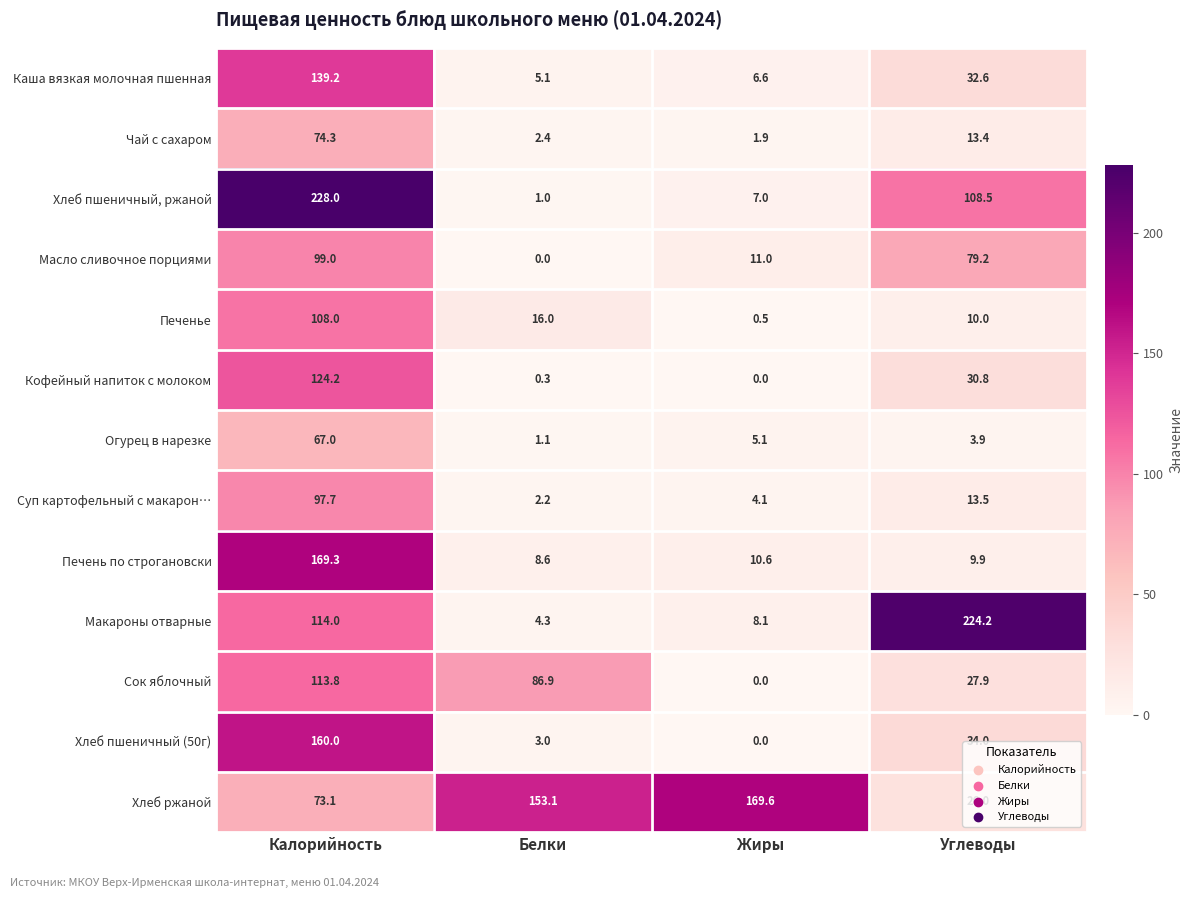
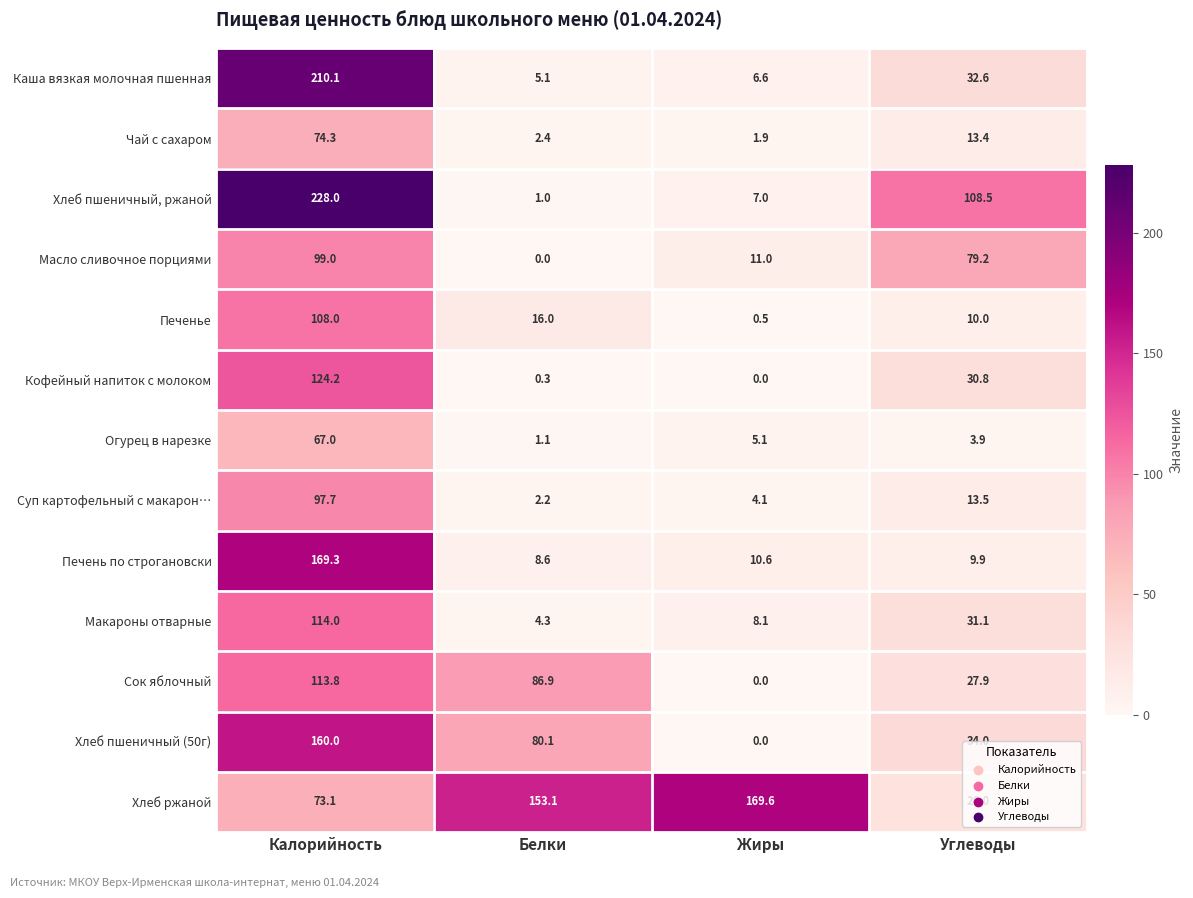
Каша вязкая молочная пшенная, Калорийность: 139.2 -> 210.1
Макароны отварные, Углеводы: 224.2 -> 31.1
Хлеб пшеничный (50г), Белки: 3.0 -> 80.1
